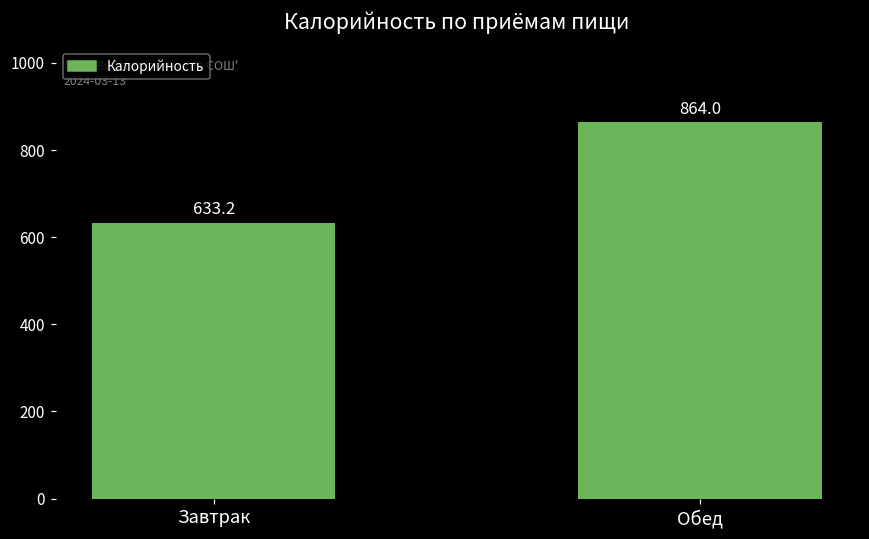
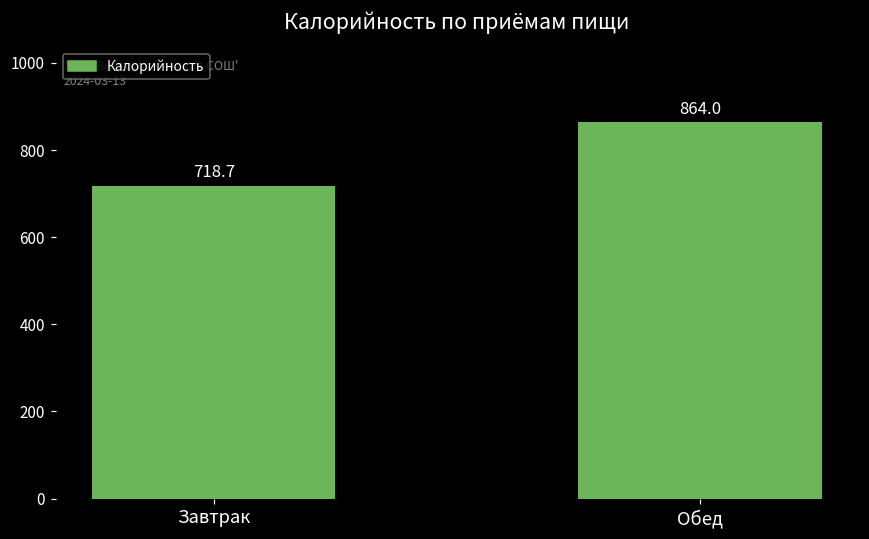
Завтрак: 633.2 -> 718.7
